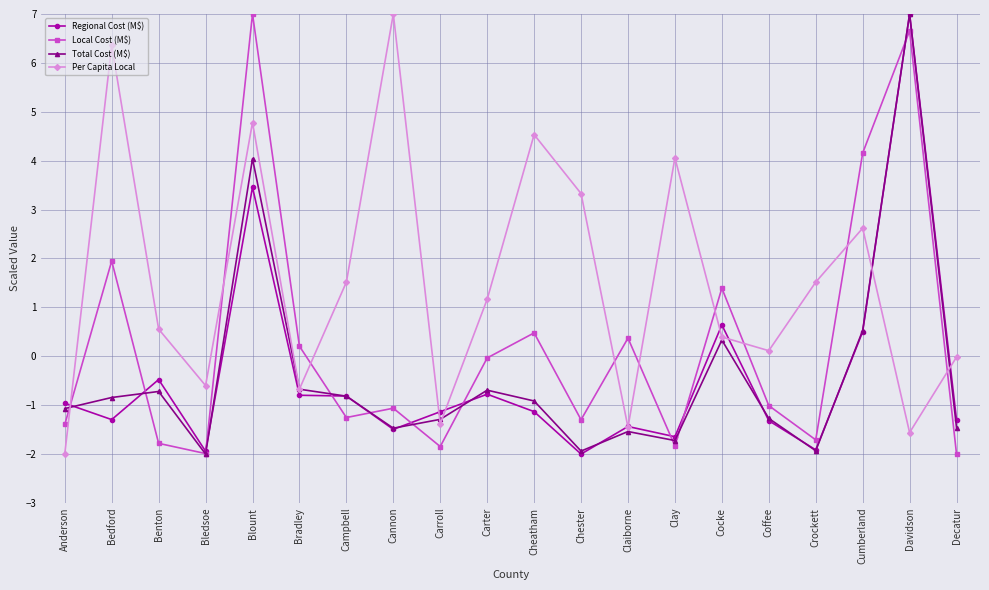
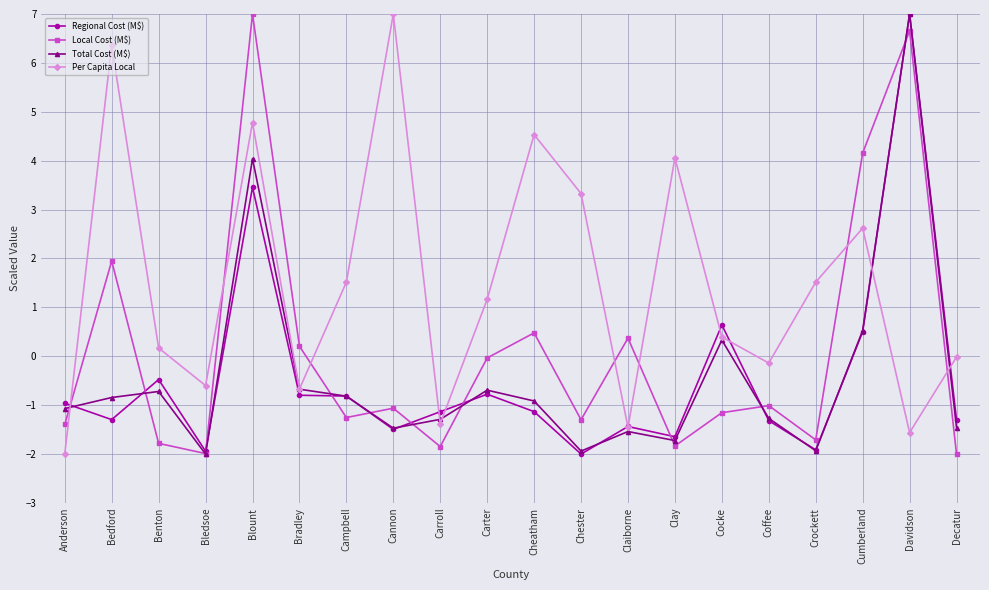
Per Capita Local, Benton: 0.6 -> 0.2
Local Cost (M$), Cocke: 1.4 -> -1.2
Per Capita Local, Coffee: 0.1 -> -0.1
